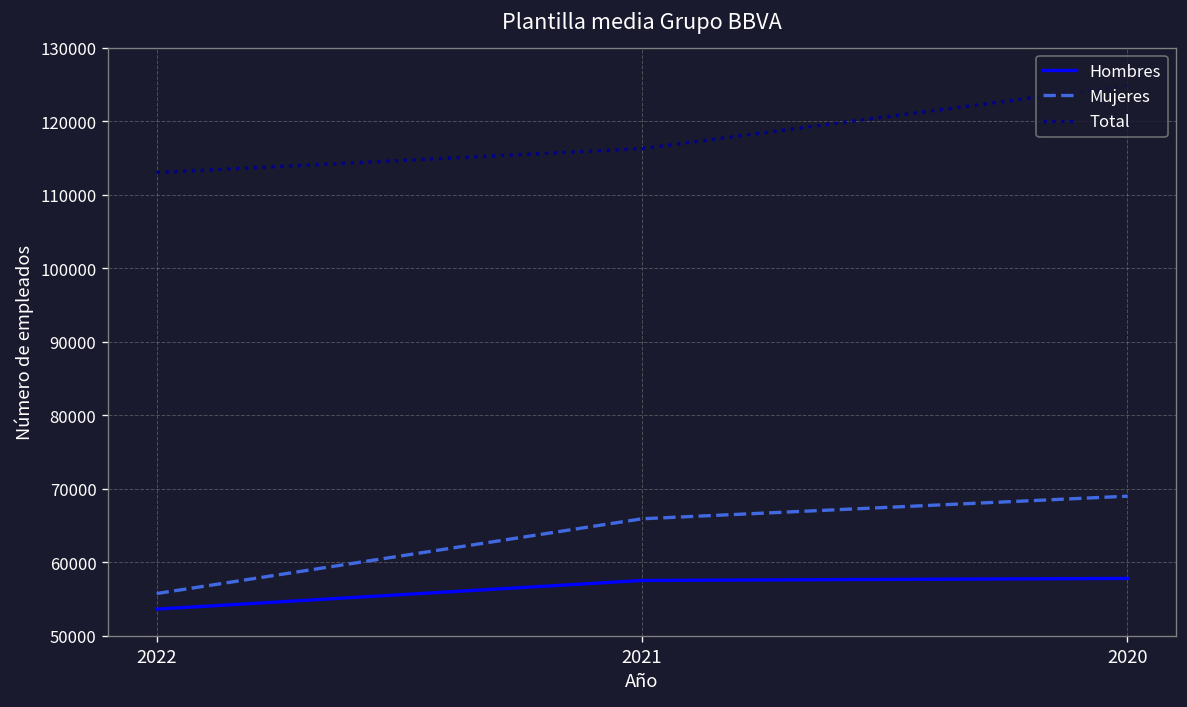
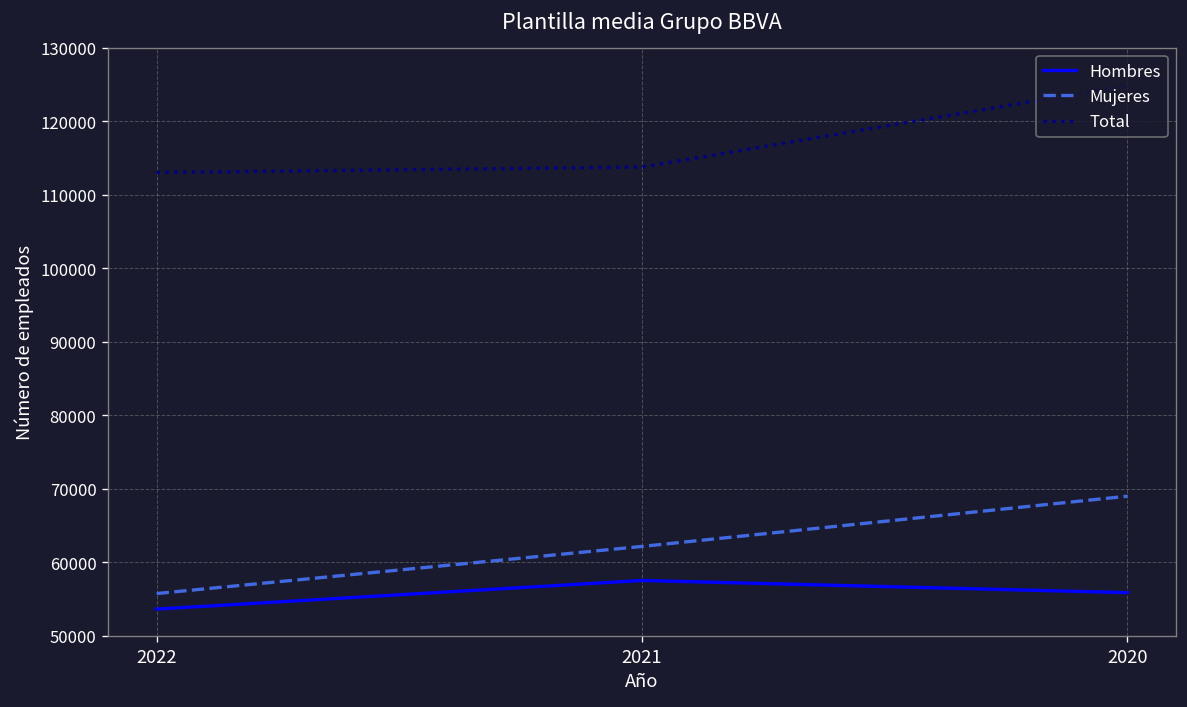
Mujeres, 2021: 66000 -> 62000
Total, 2021: 116000 -> 114000
Hombres, 2020: 58000 -> 56000
